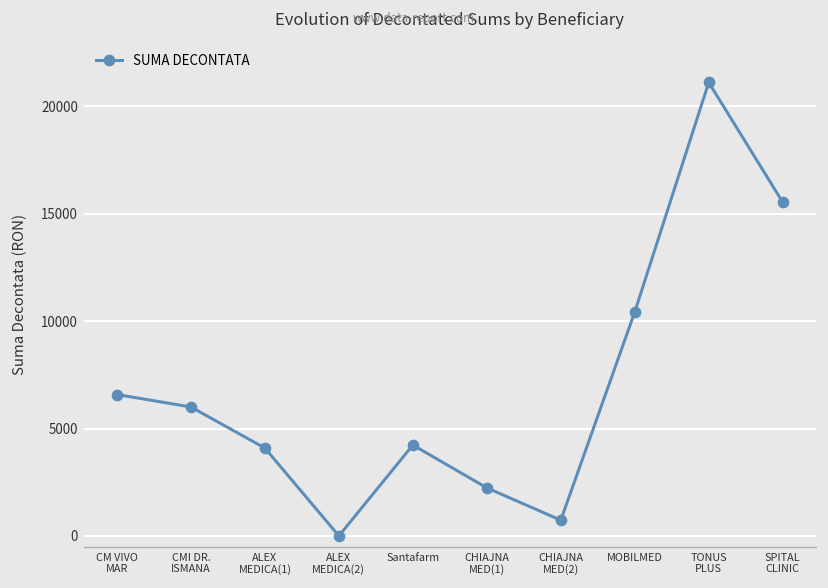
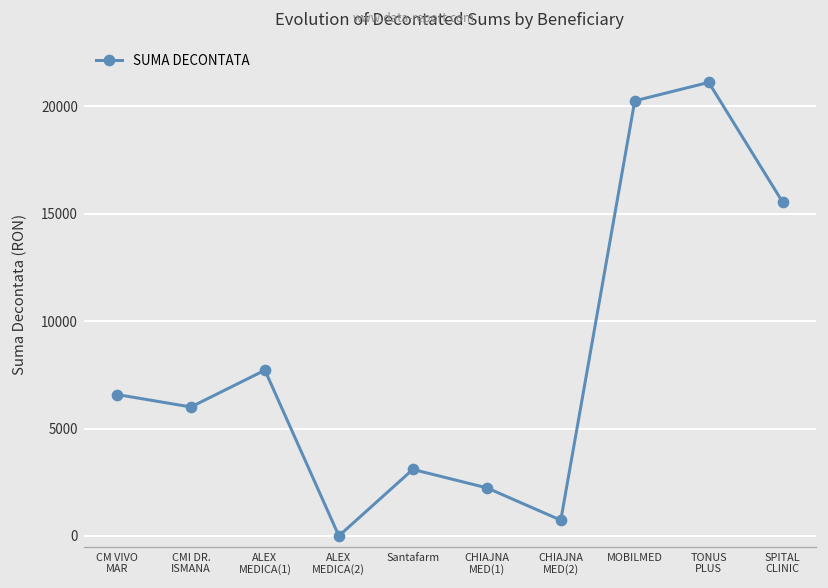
ALEX MEDICA(1): 4100 -> 7700
Santafarm: 4200 -> 3100
MOBILMED: 10400 -> 20300
